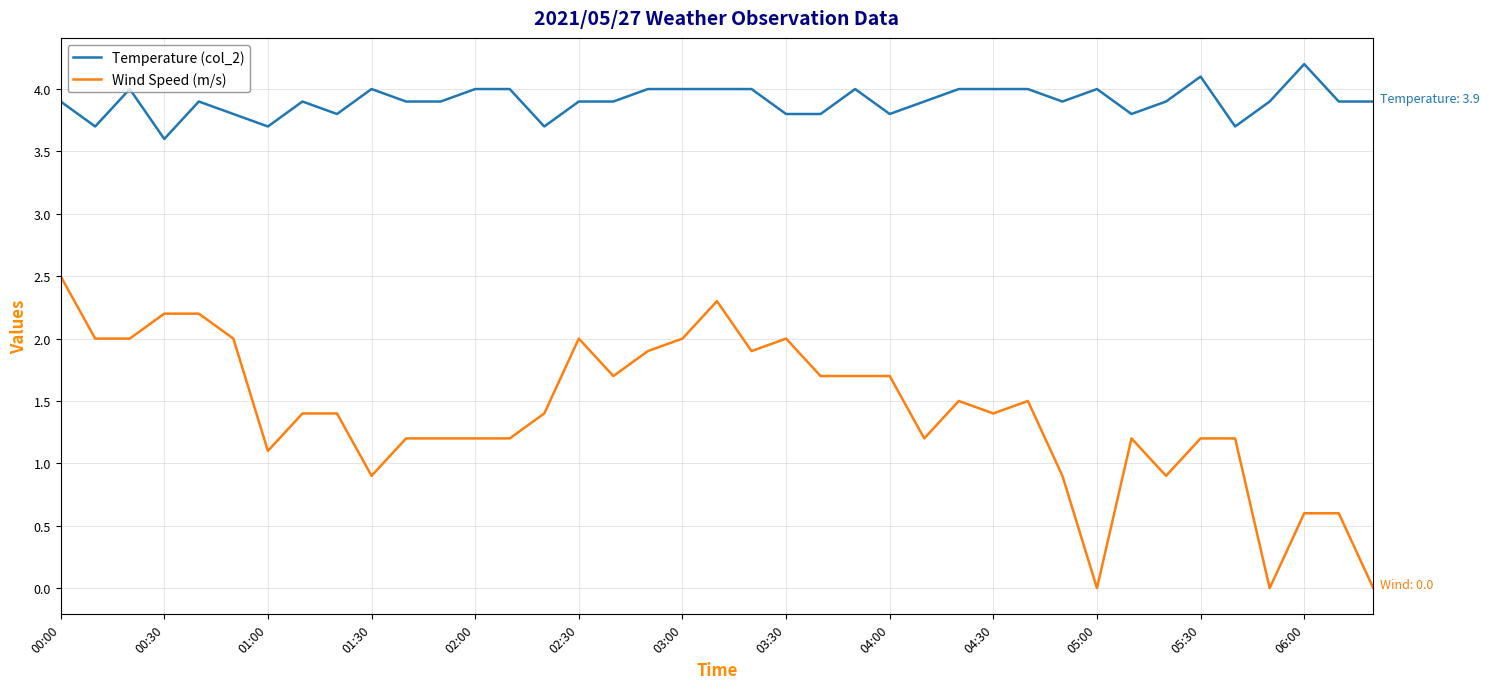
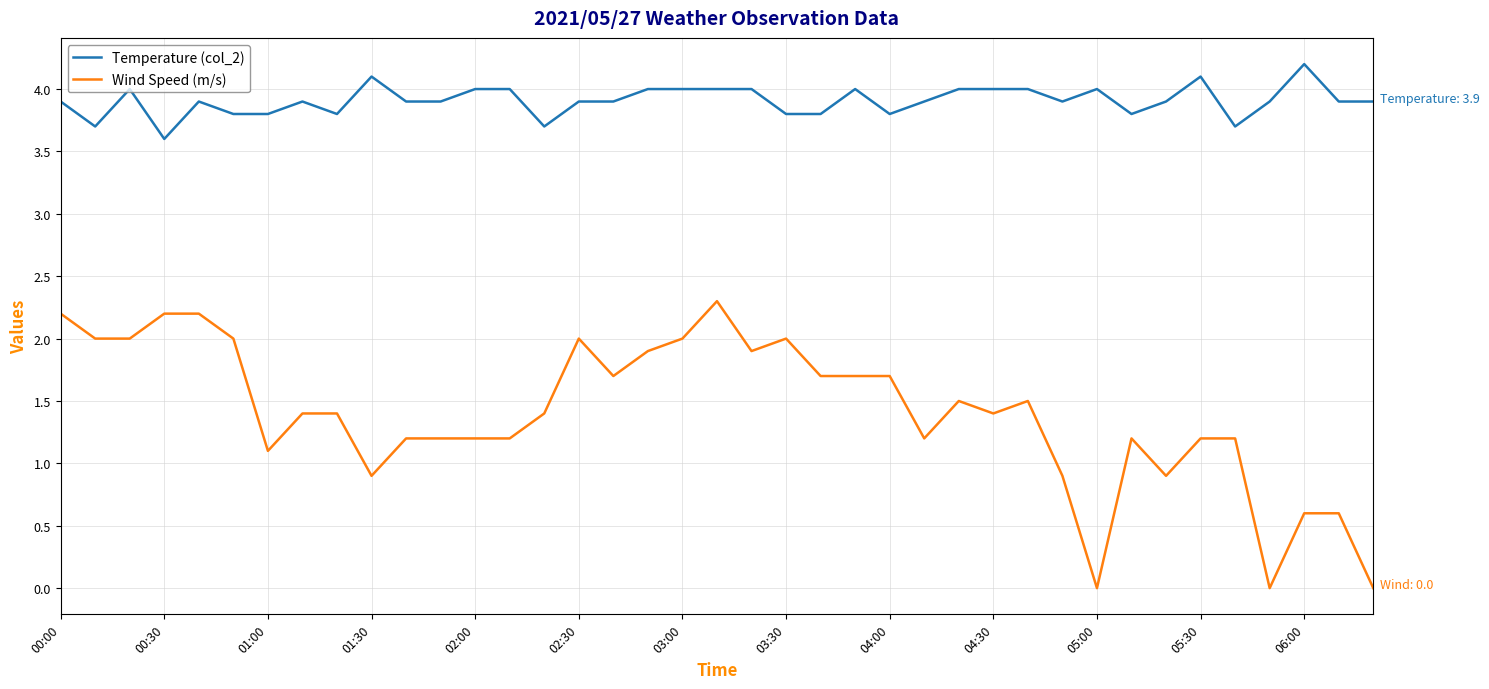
Wind Speed (m/s), 00:00: 2.5 -> 2.2
Temperature (col_2), 01:00: 3.7 -> 3.8
Temperature (col_2), 01:30: 4.0 -> 4.1
